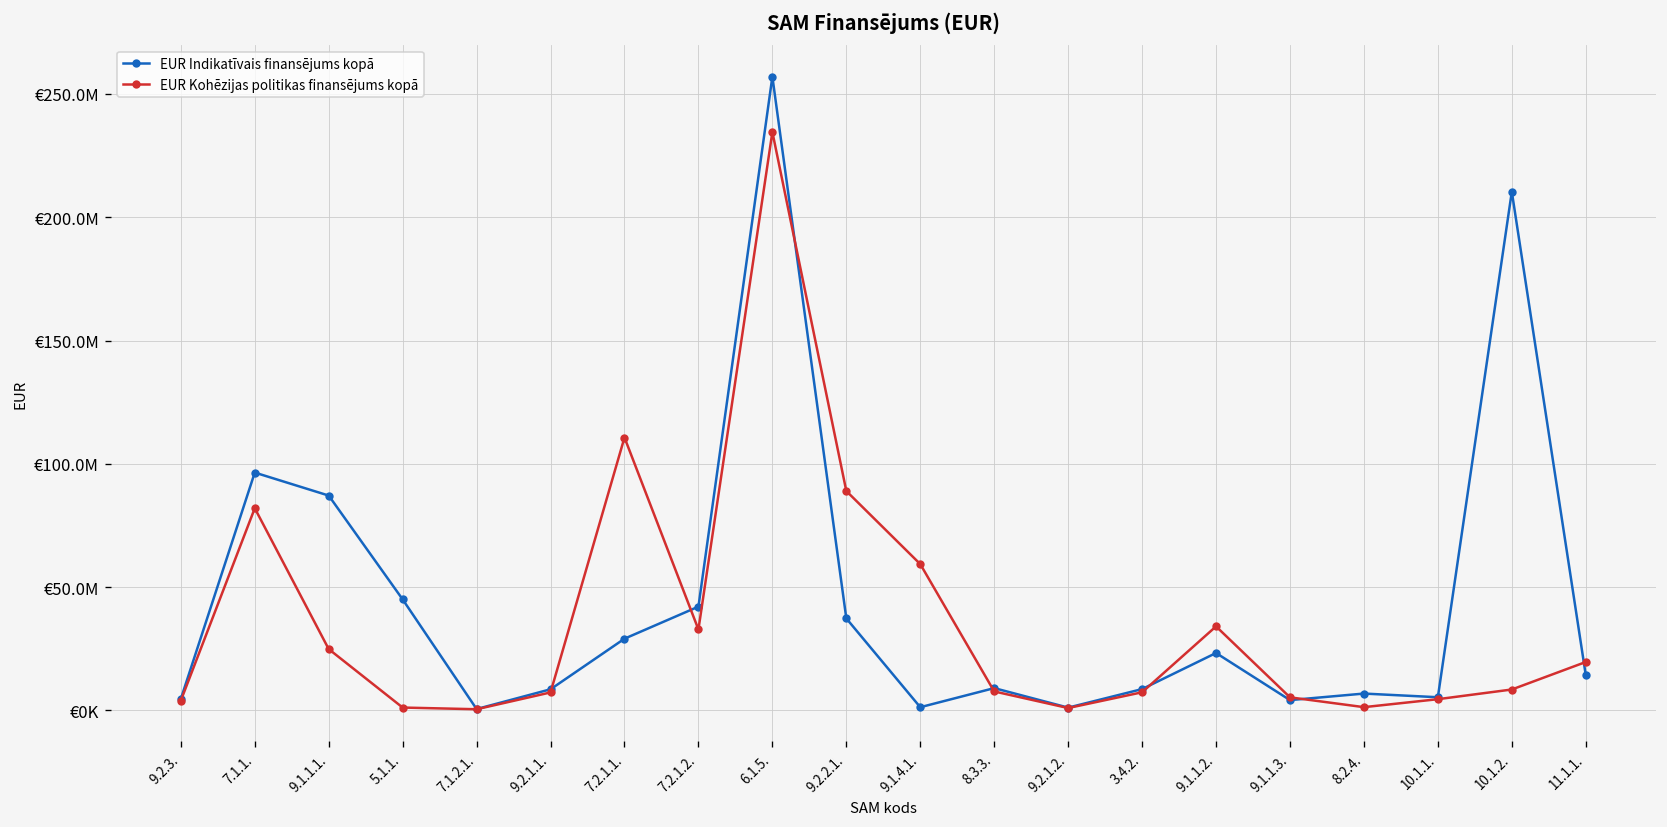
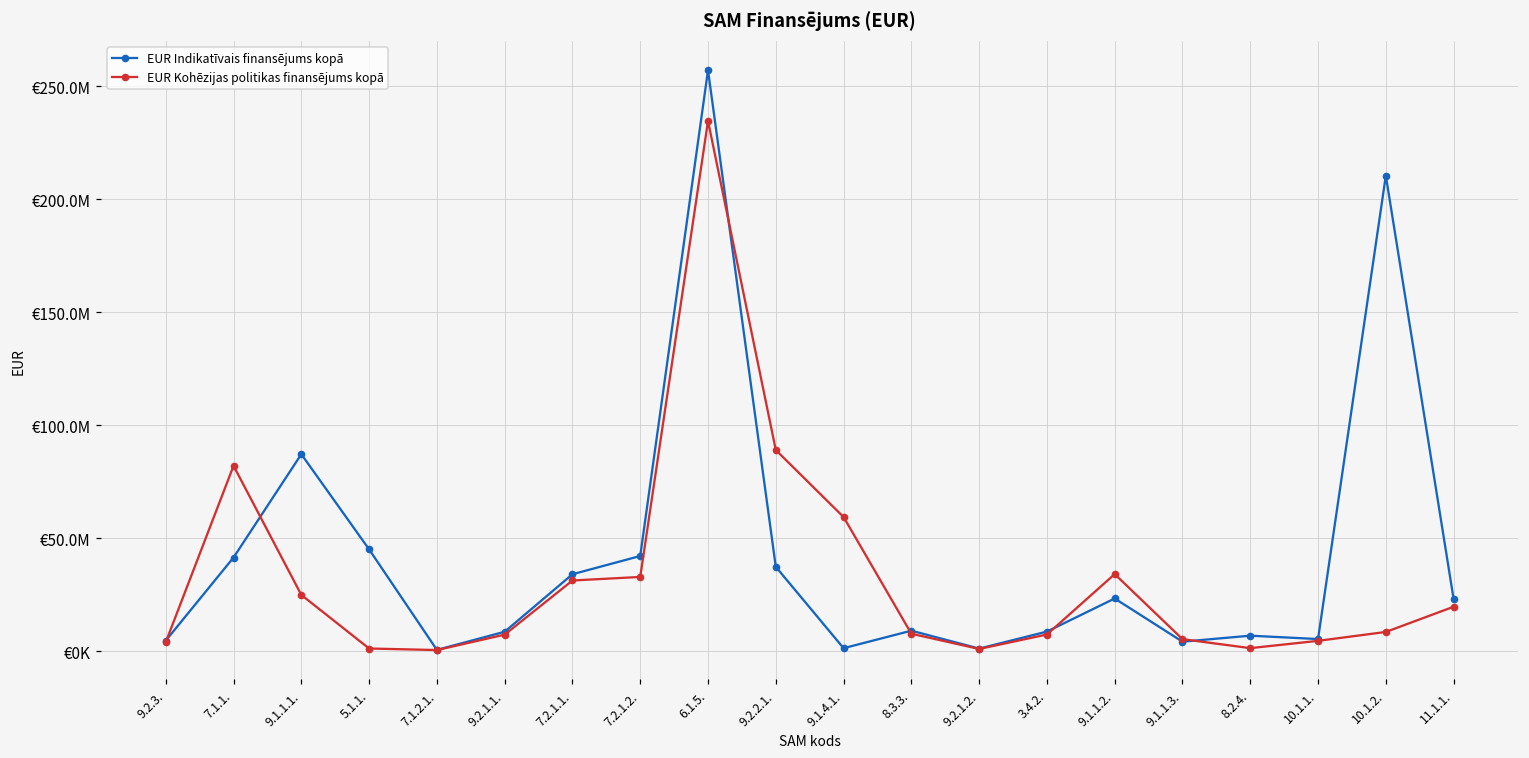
EUR Indikatīvais finansējums kopā, 7.1.1.: €96000000 -> €41000000
EUR Indikatīvais finansējums kopā, 7.2.1.1.: €29000000 -> €34000000
EUR Kohēzijas politikas finansējums kopā, 7.2.1.1.: €111000000 -> €31000000
EUR Indikatīvais finansējums kopā, 11.1.1.: €14000000 -> €23000000
